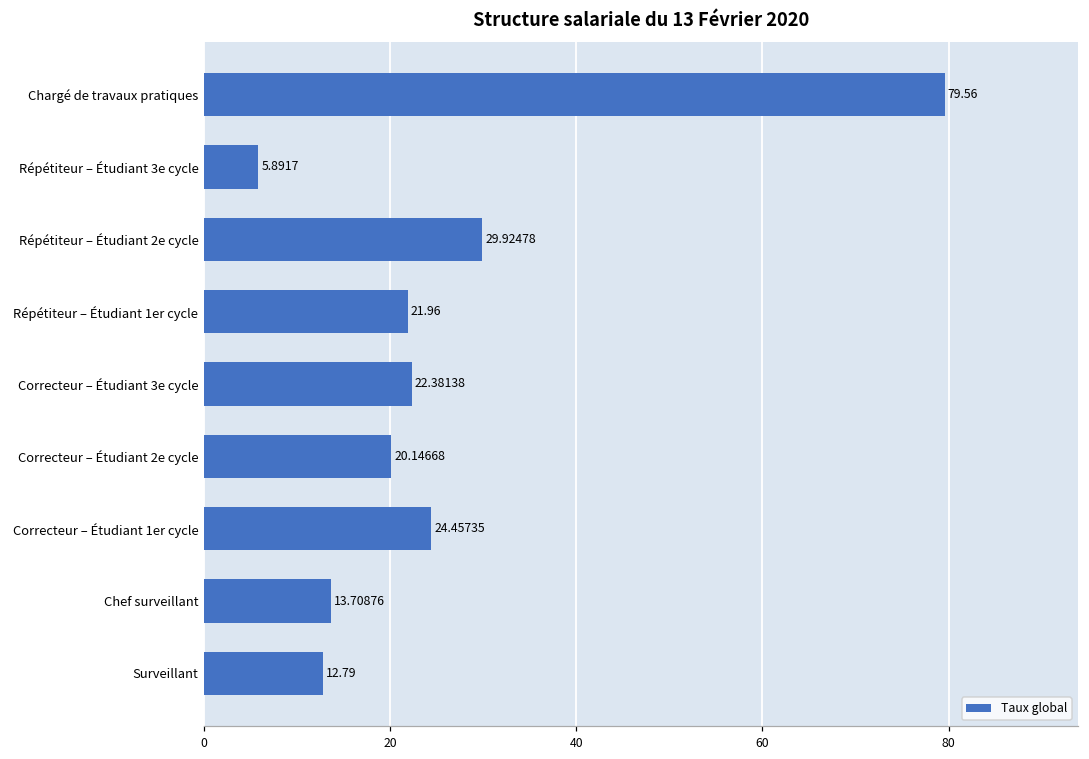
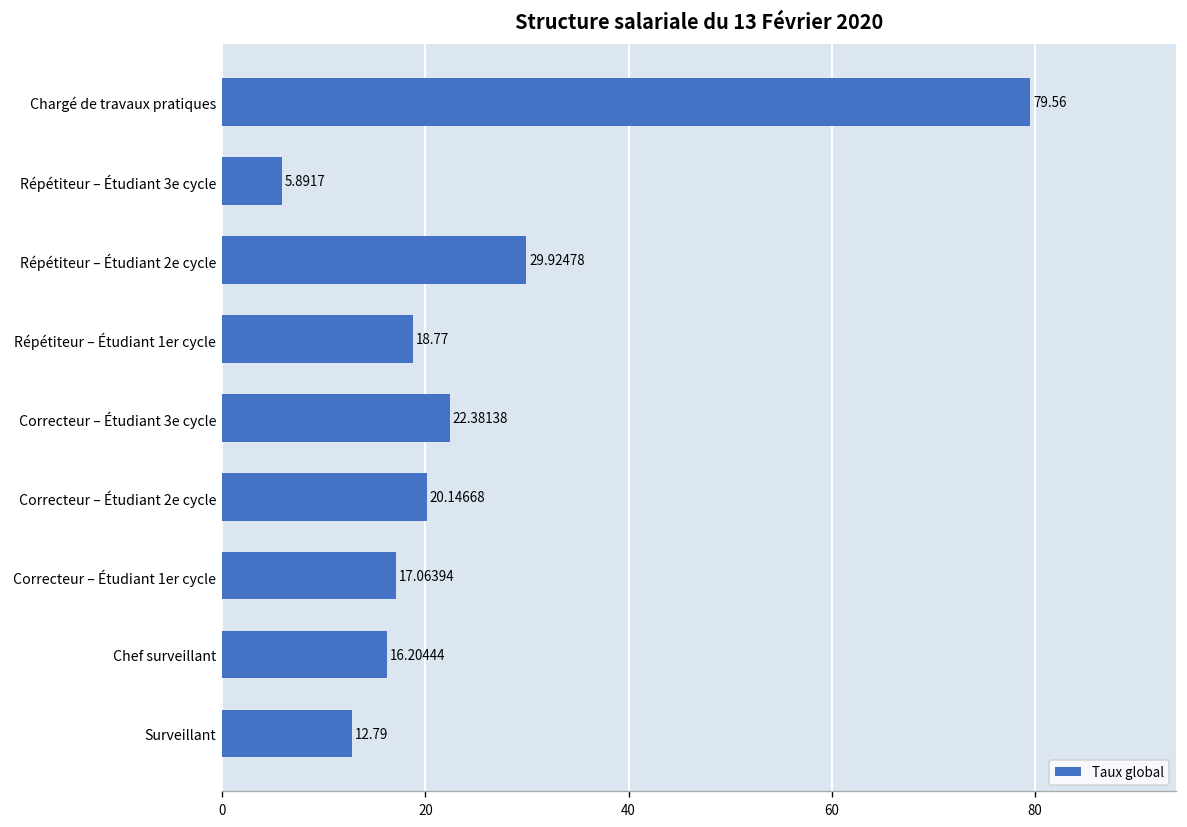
Répétiteur – Étudiant 1er cycle: 21.96 -> 18.77
Correcteur – Étudiant 1er cycle: 24.45735 -> 17.06394
Chef surveillant: 13.70876 -> 16.20444
